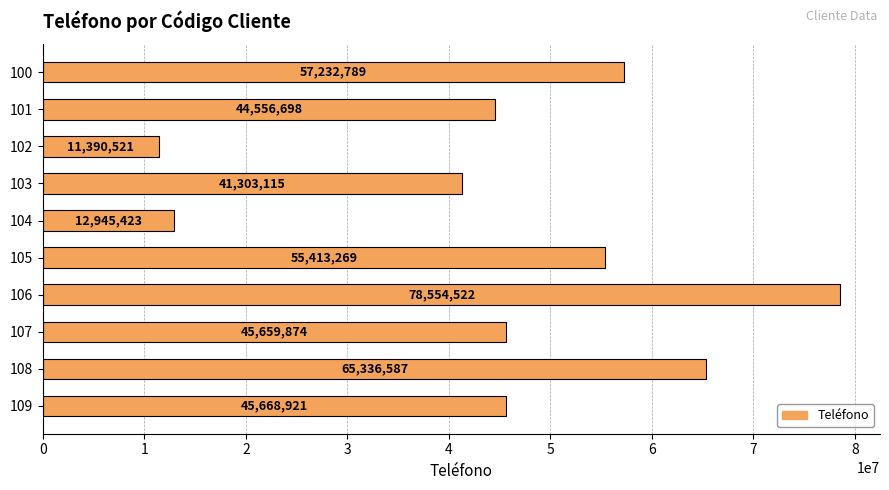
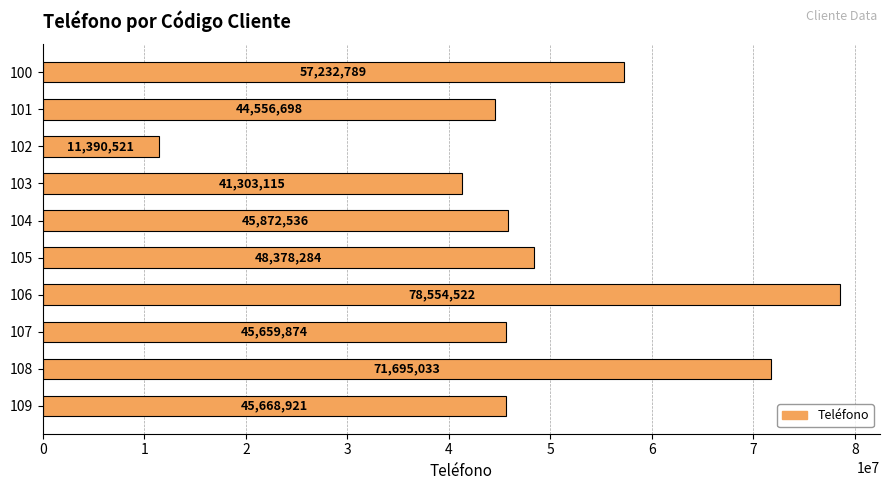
104: 12,945,423 -> 45,872,536
105: 55,413,269 -> 48,378,284
108: 65,336,587 -> 71,695,033
